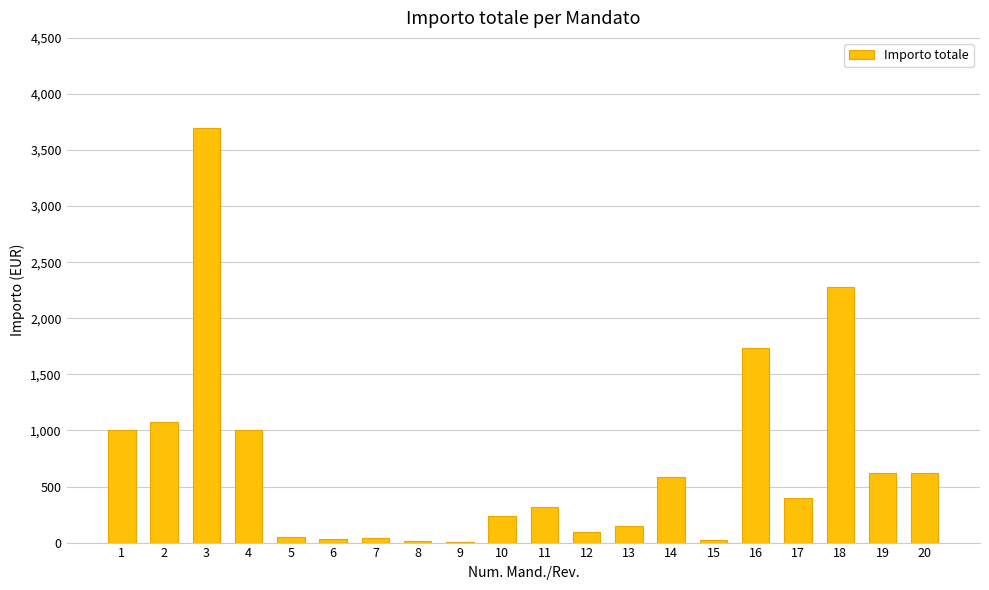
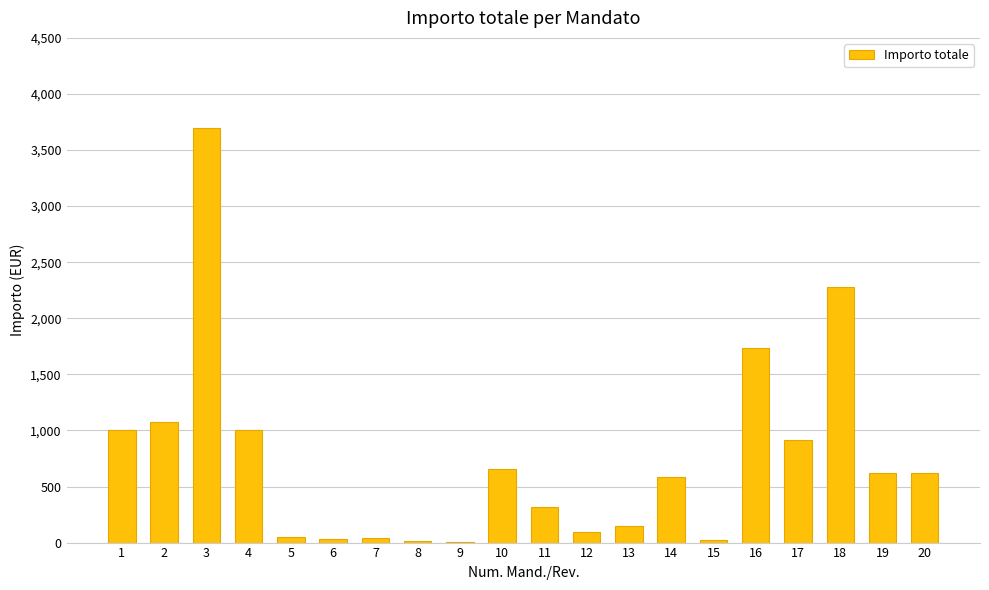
10: 240 -> 660
17: 390 -> 920
